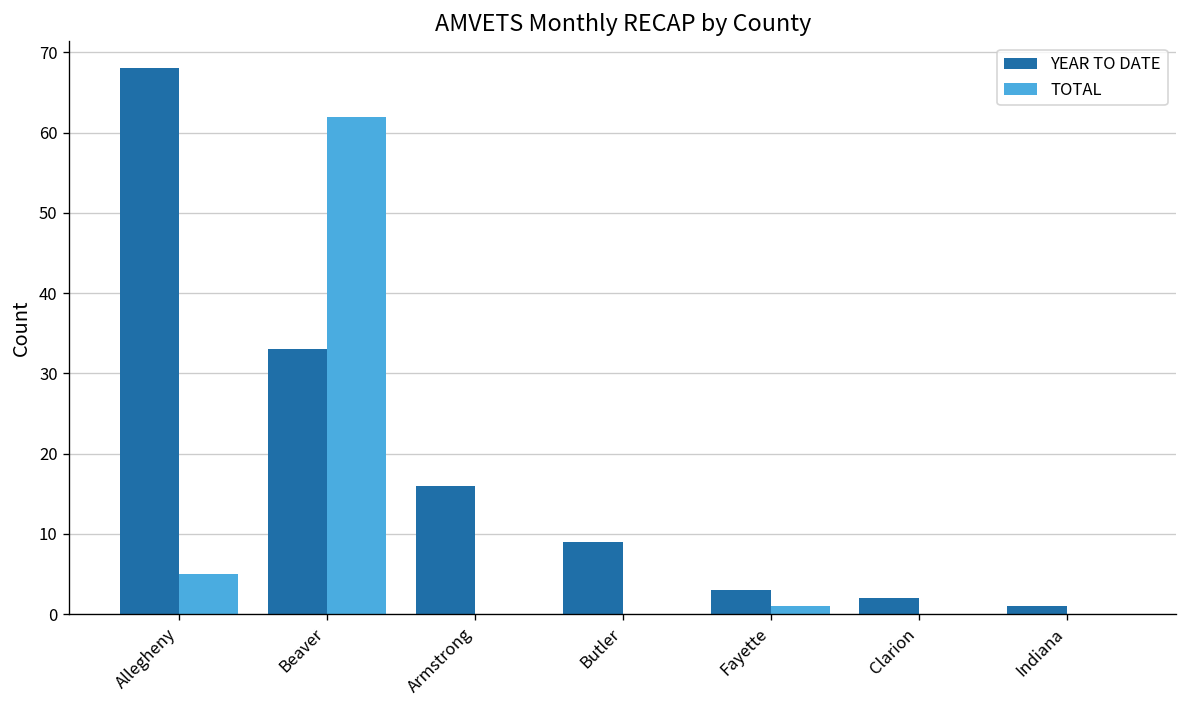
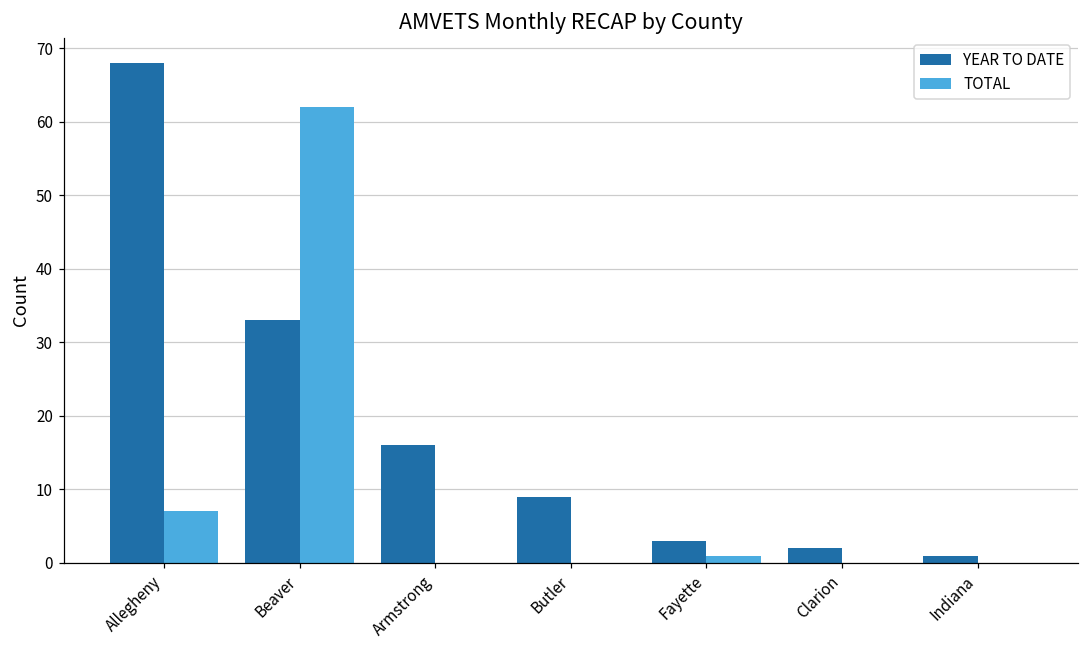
TOTAL, Allegheny: 5 -> 7
